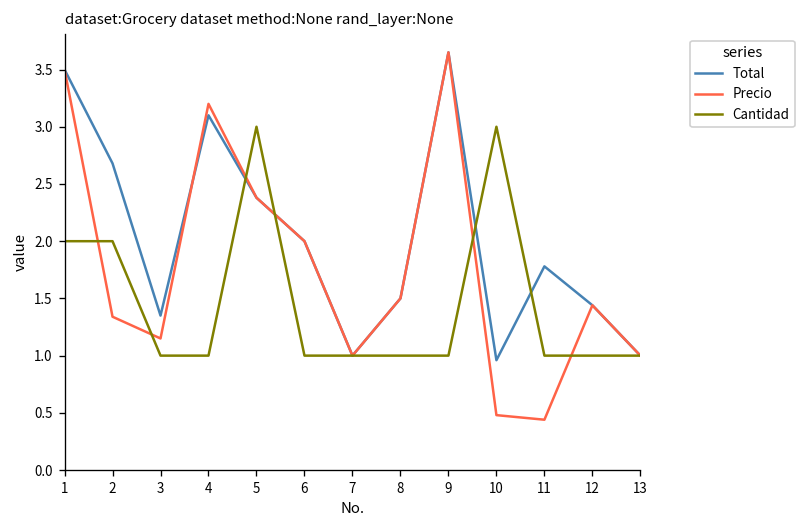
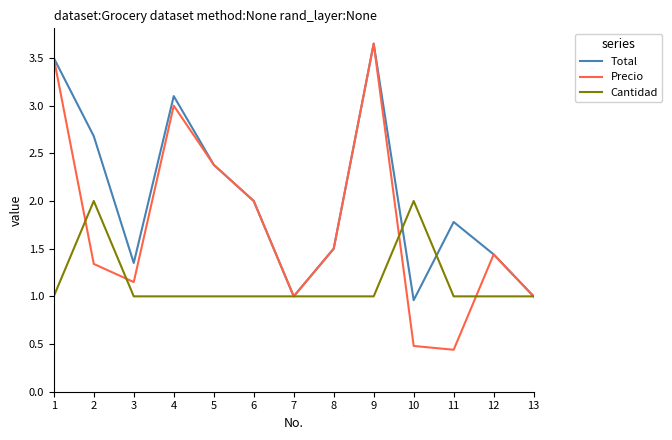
Cantidad, 1: 2 -> 1
Precio, 4: 3.2 -> 3.0
Cantidad, 5: 3 -> 1
Cantidad, 10: 3 -> 2
